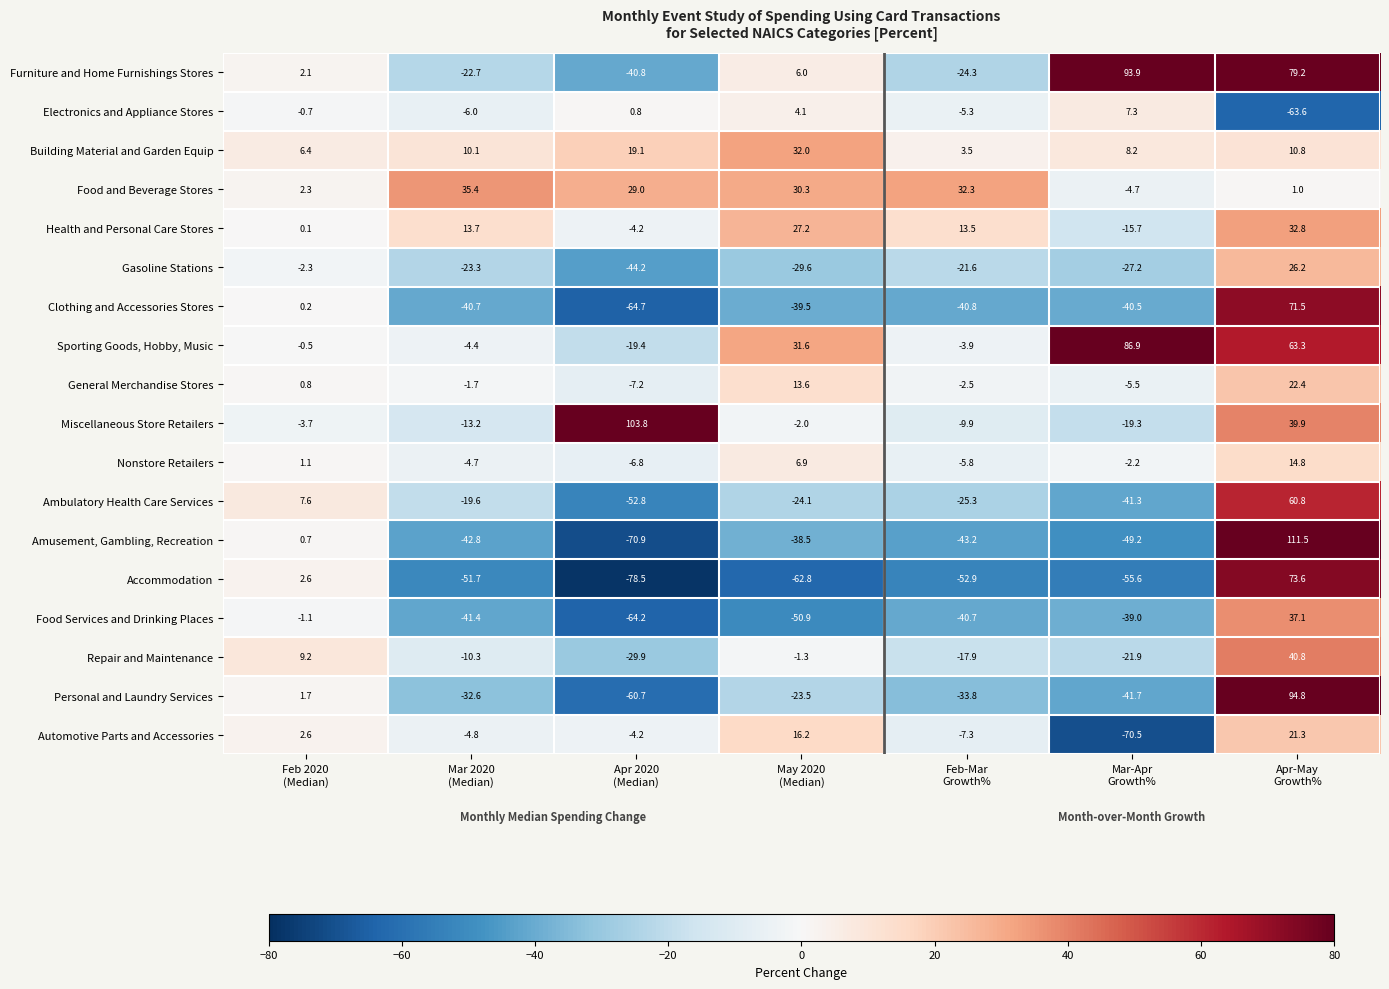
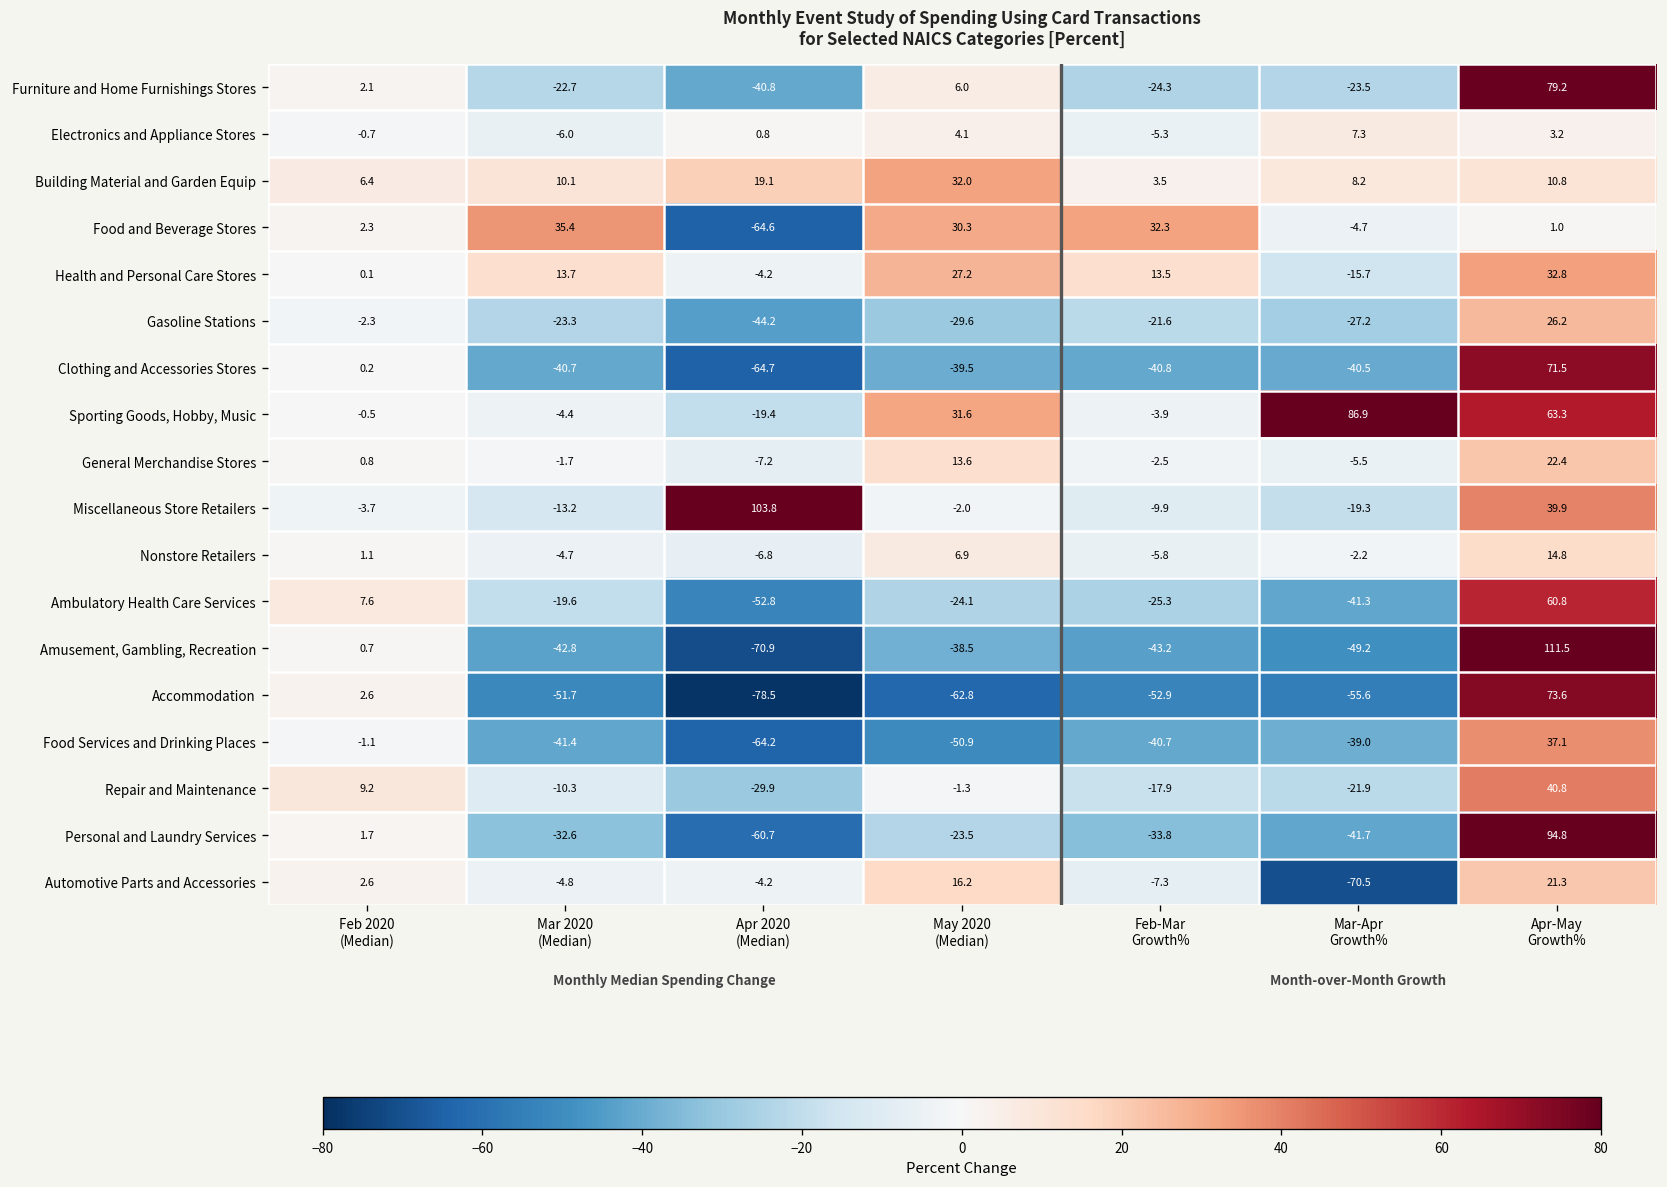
Furniture and Home Furnishings Stores, Mar-Apr Growth%: 93.9 -> -23.5
Electronics and Appliance Stores, Apr-May Growth%: -63.6 -> 3.2
Food and Beverage Stores, Apr 2020 (Median): 29.0 -> -64.6
